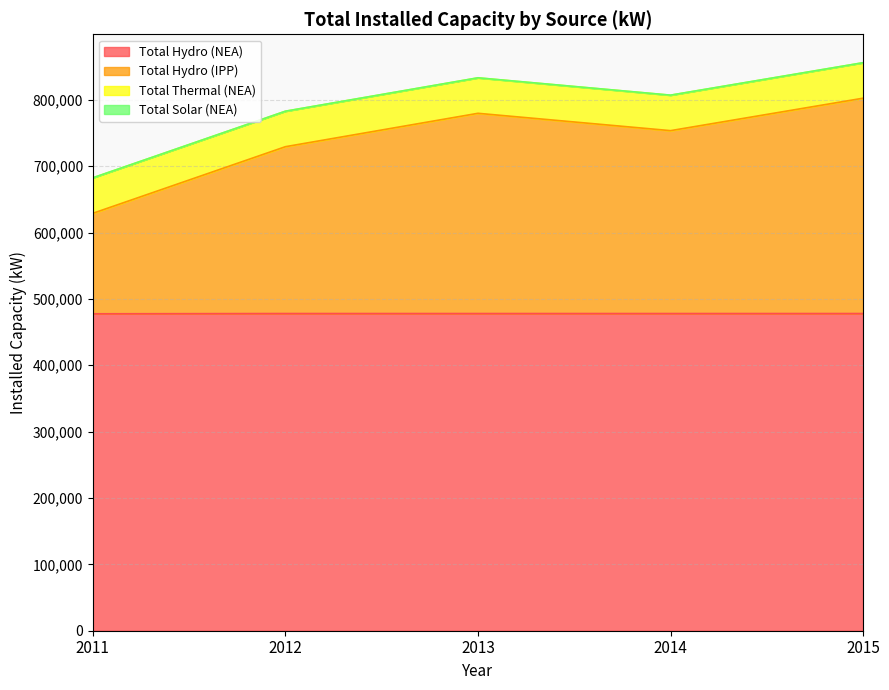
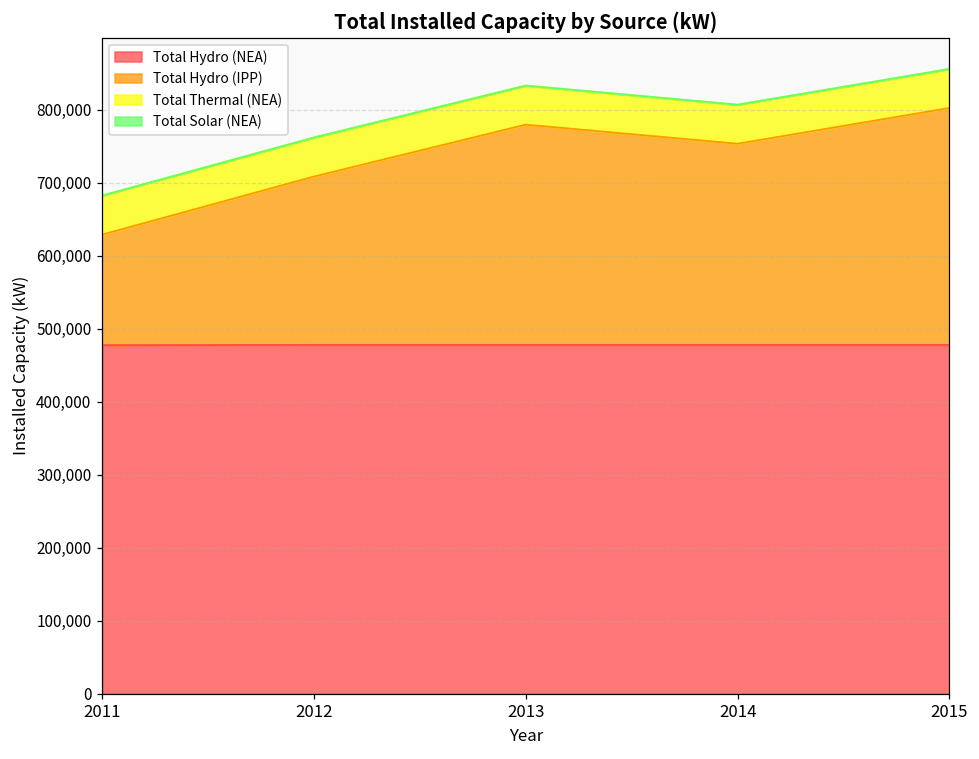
Total Hydro (IPP), 2012: 250,000 -> 230,000
